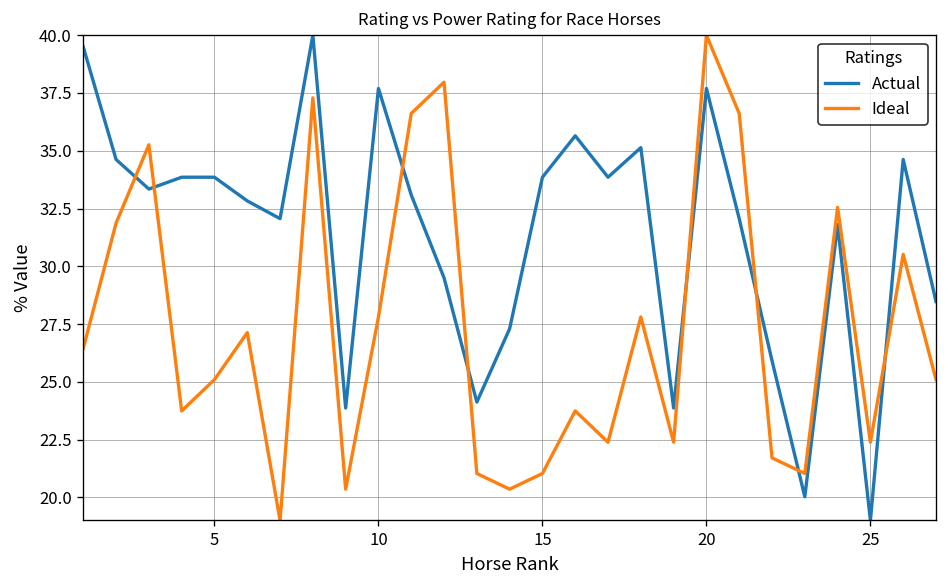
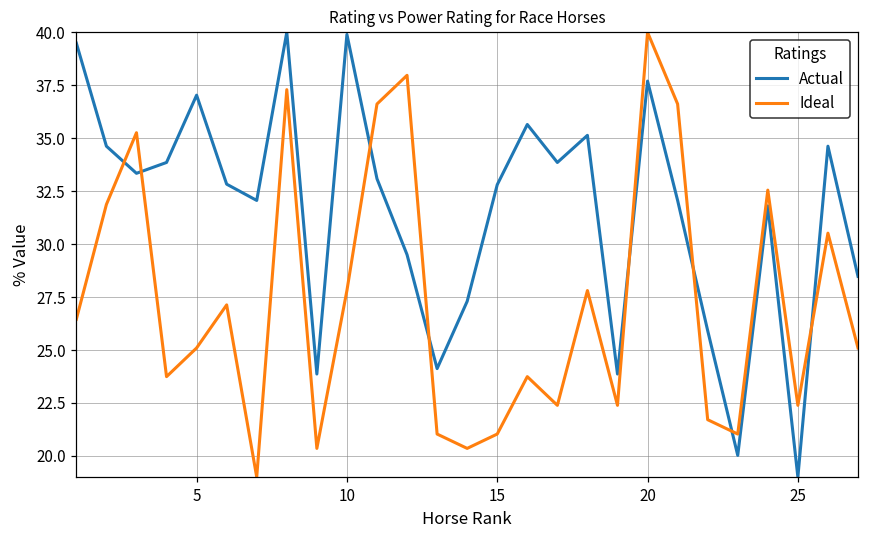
Actual, 5: 33.9 -> 37.0
Actual, 10: 37.7 -> 39.9
Actual, 15: 33.9 -> 32.8
